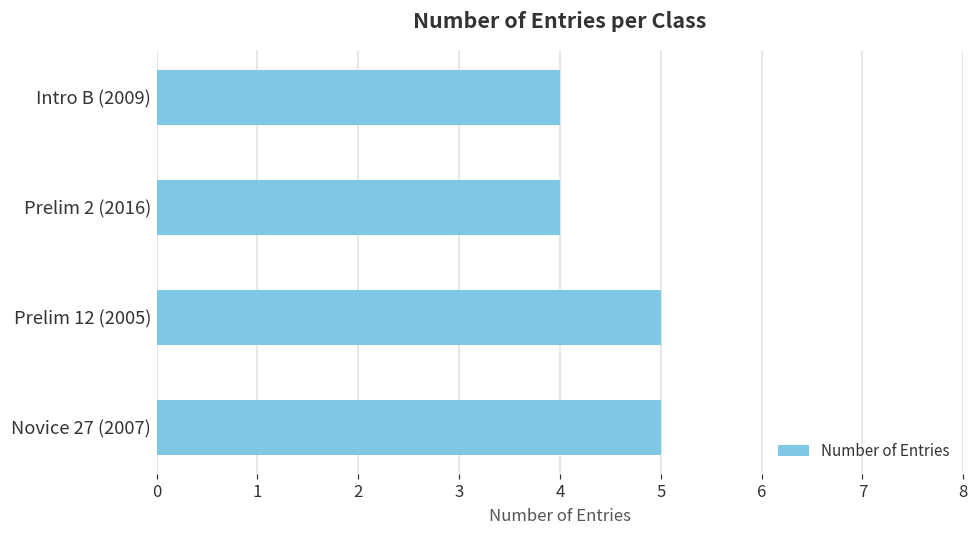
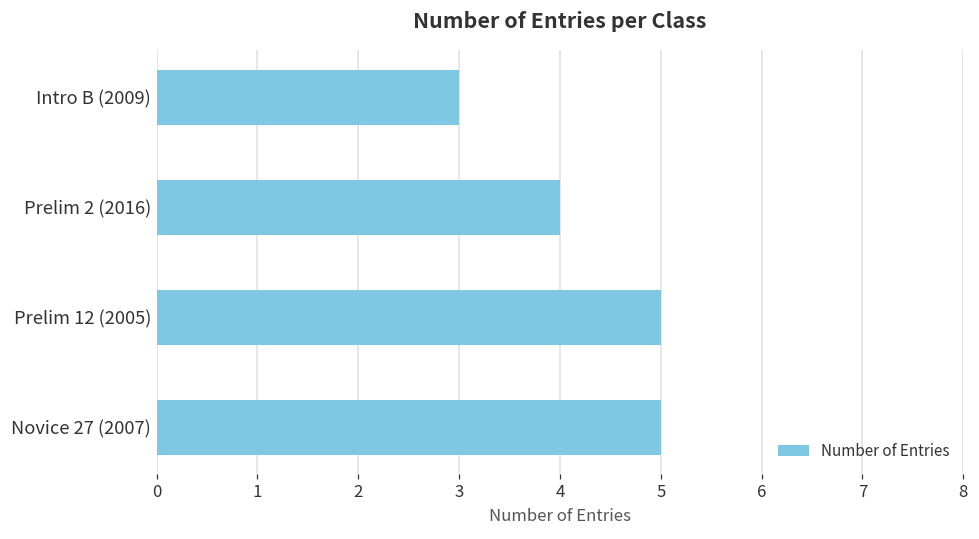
Intro B (2009): 4 -> 3
